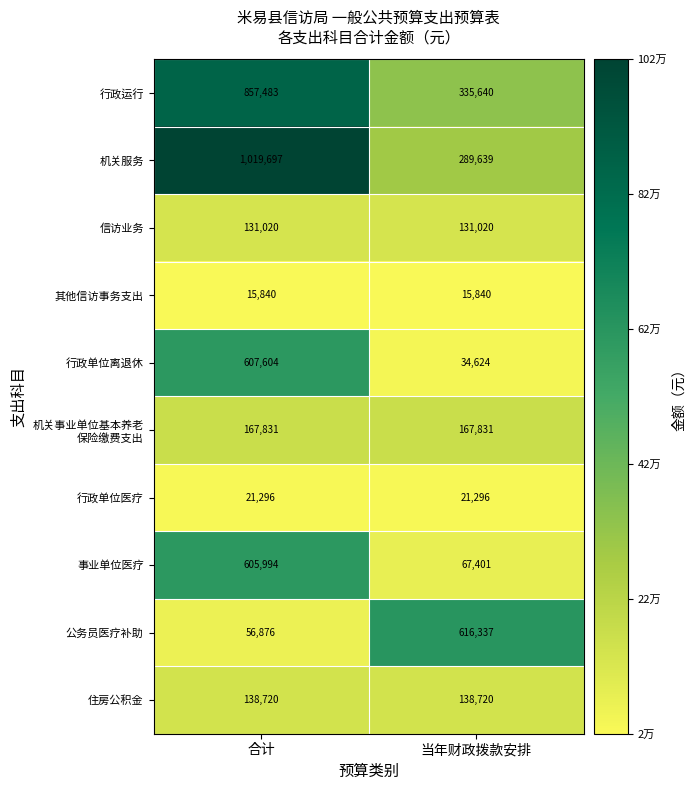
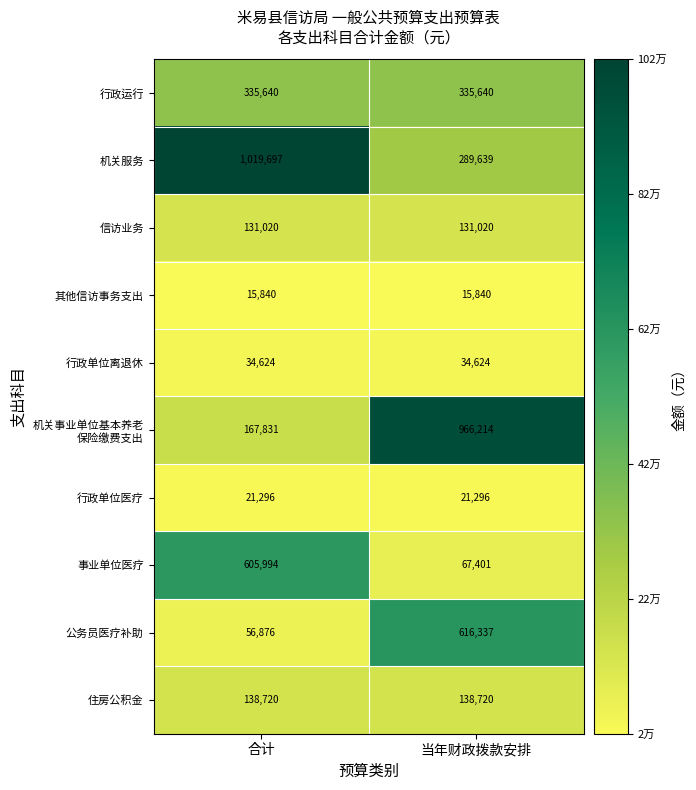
行政运行, 合计: 857,483 -> 335,640
行政单位离退休, 合计: 607,604 -> 34,624
机关事业单位基本养老 保险缴费支出, 当年财政拨款安排: 167,831 -> 966,214
